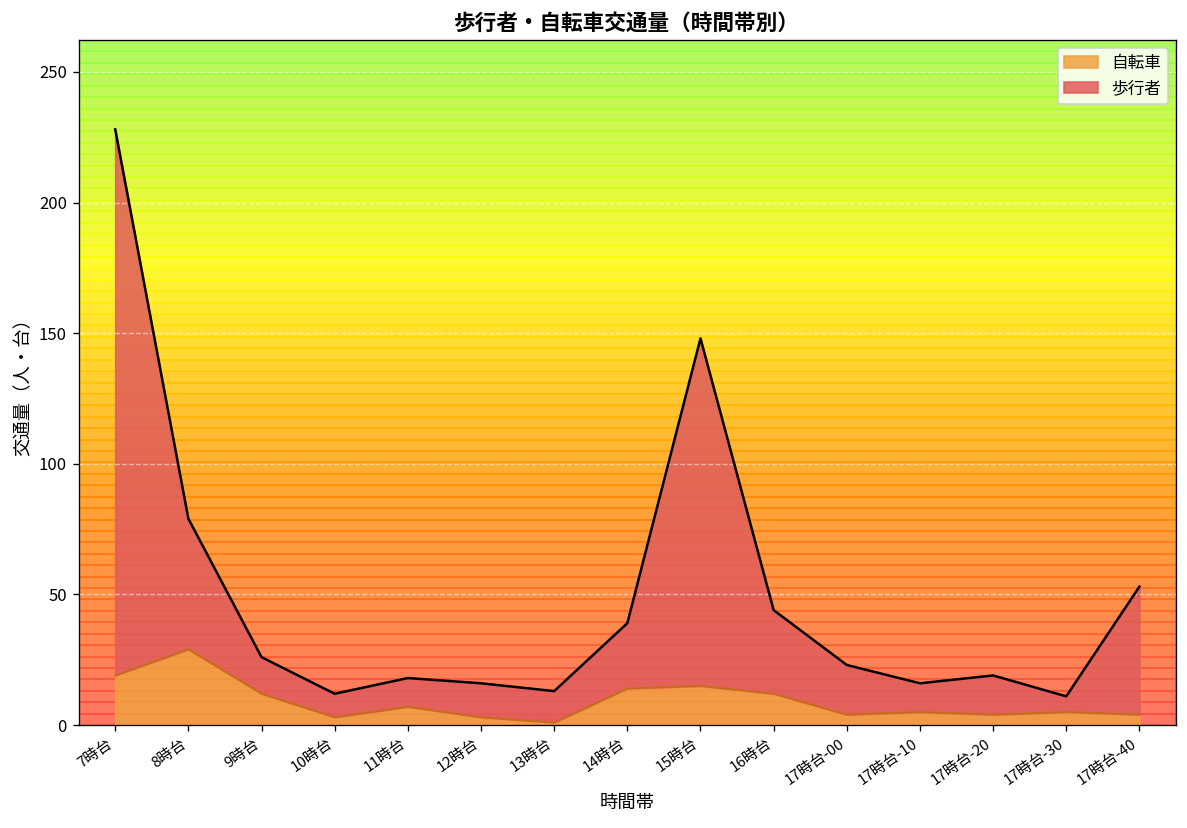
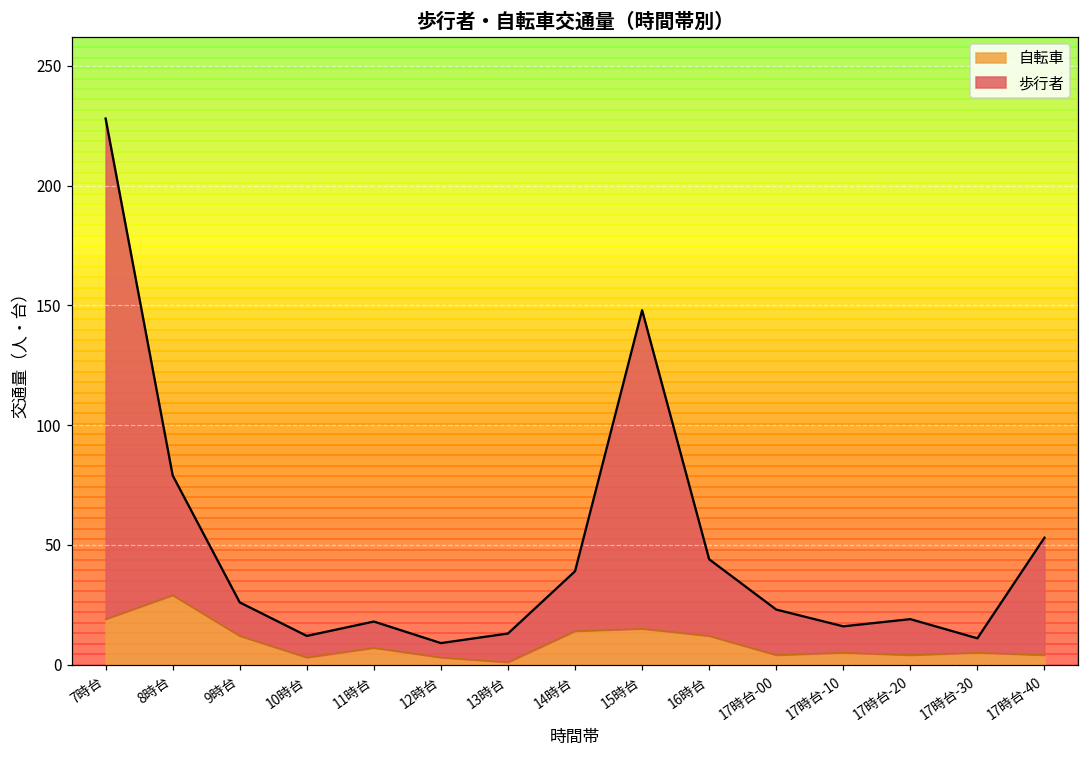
歩行者, 12時台: 13 -> 6
